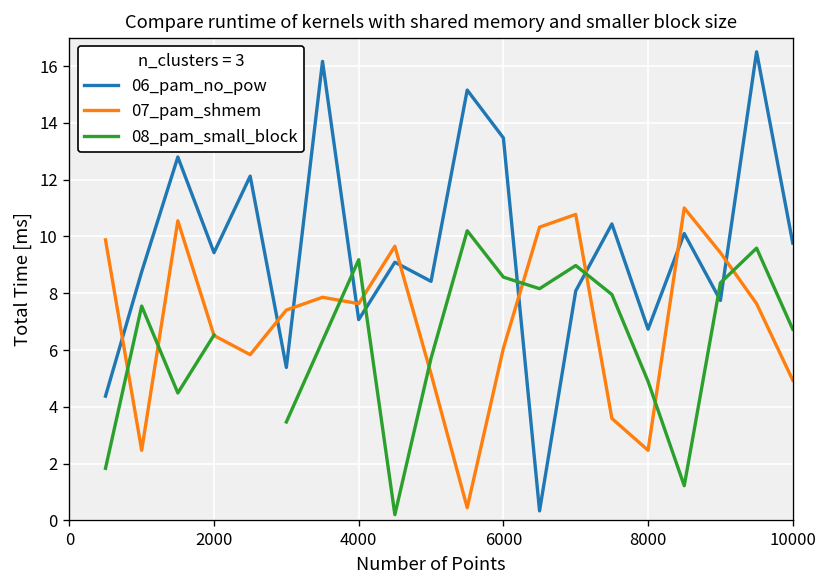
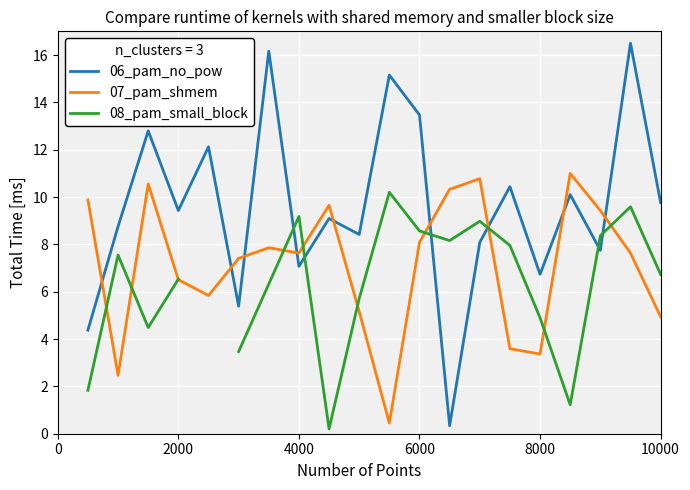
07_pam_shmem, 6000: 6.1 -> 8.1
07_pam_shmem, 8000: 2.5 -> 3.4
